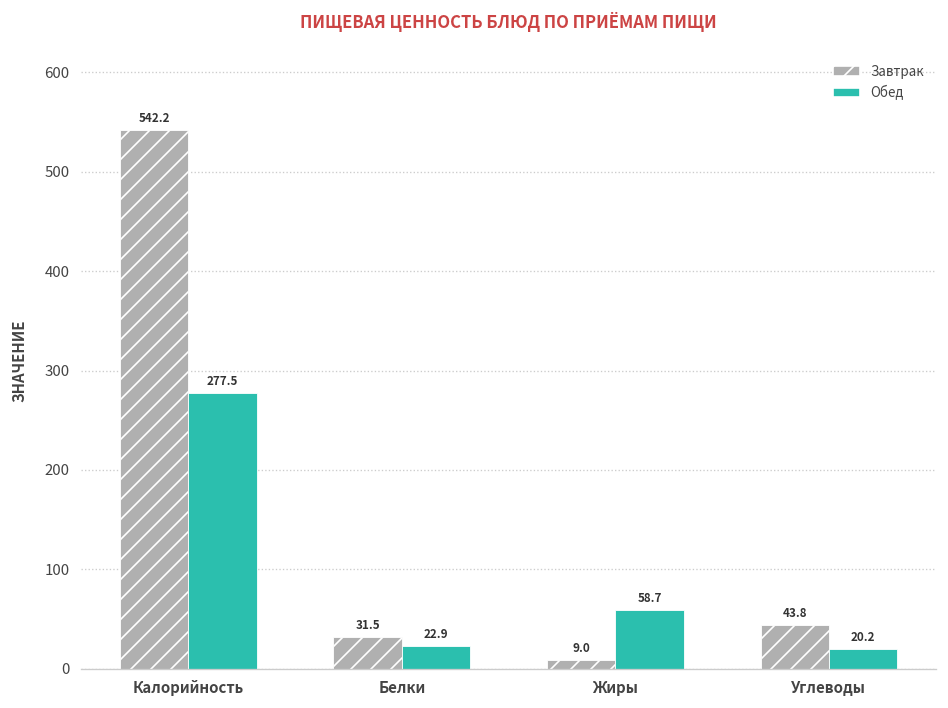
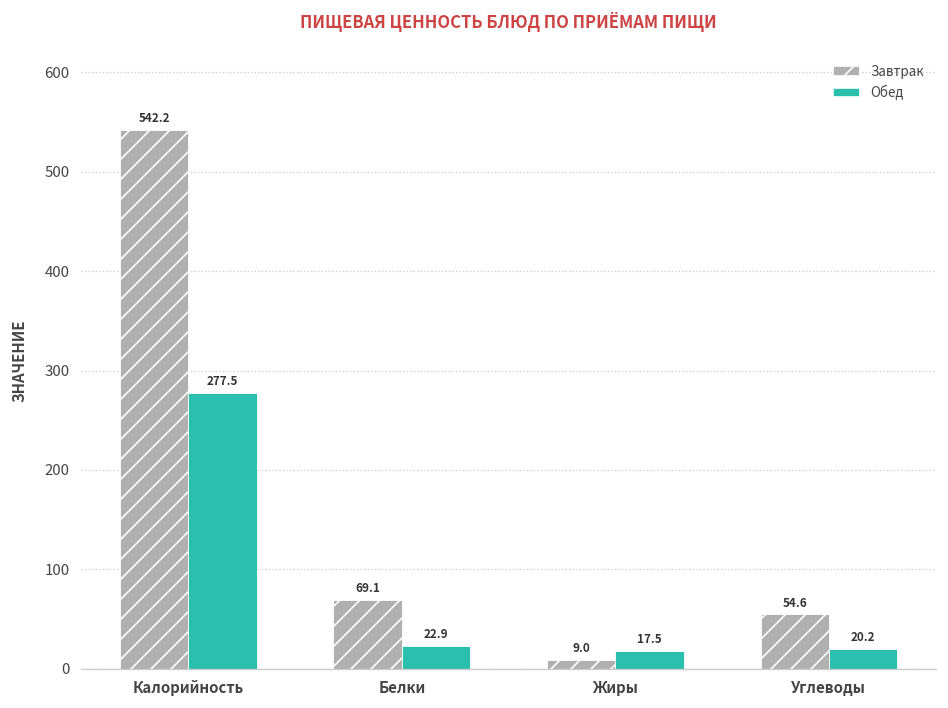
Завтрак, Белки: 31.5 -> 69.1
Обед, Жиры: 58.7 -> 17.5
Завтрак, Углеводы: 43.8 -> 54.6
